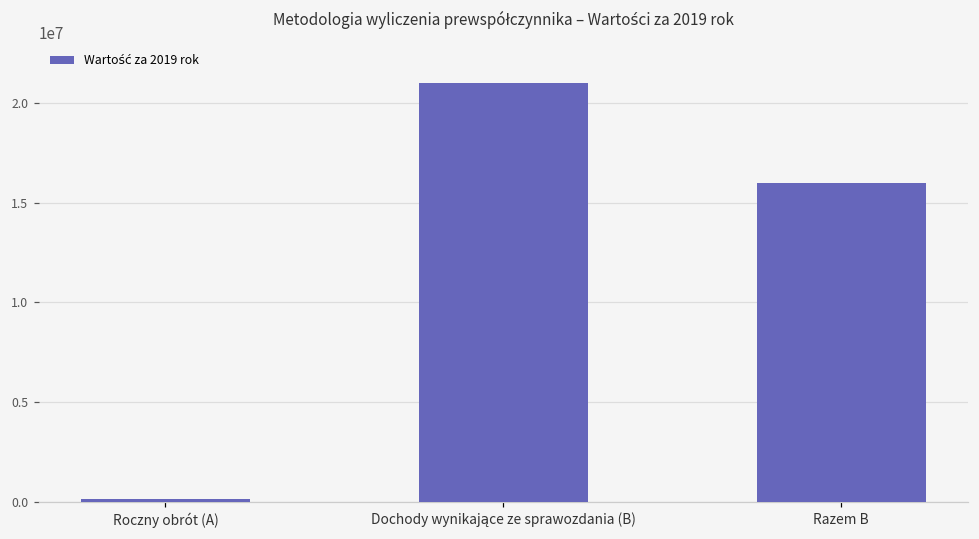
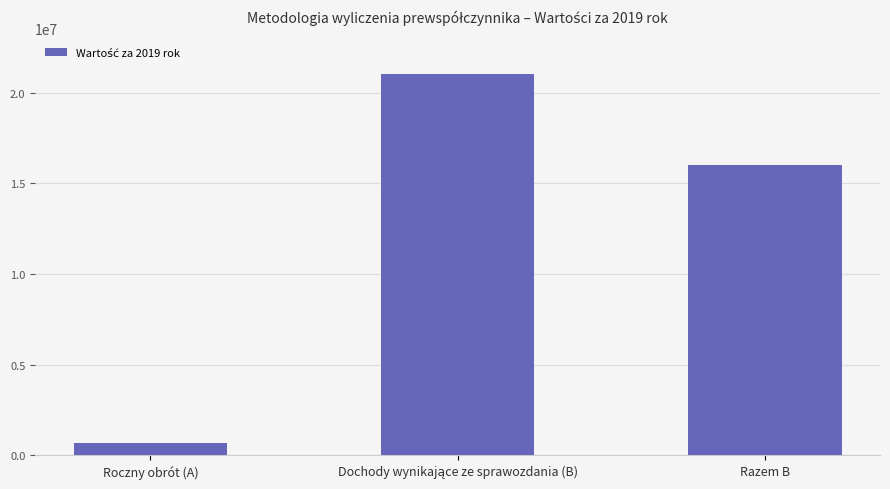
Roczny obrót (A): 100000 -> 700000
